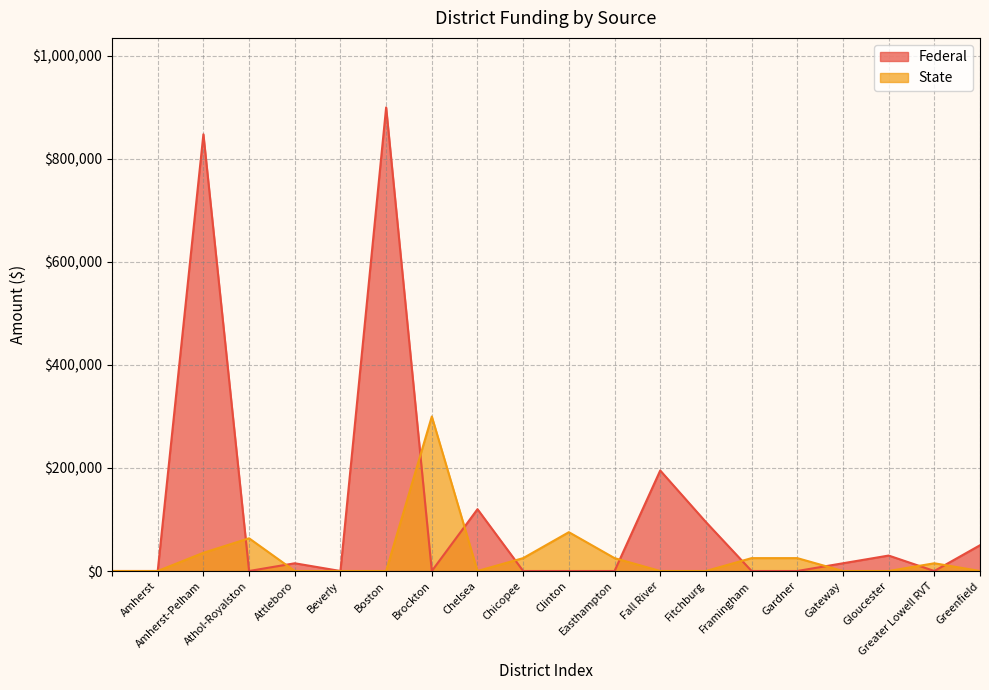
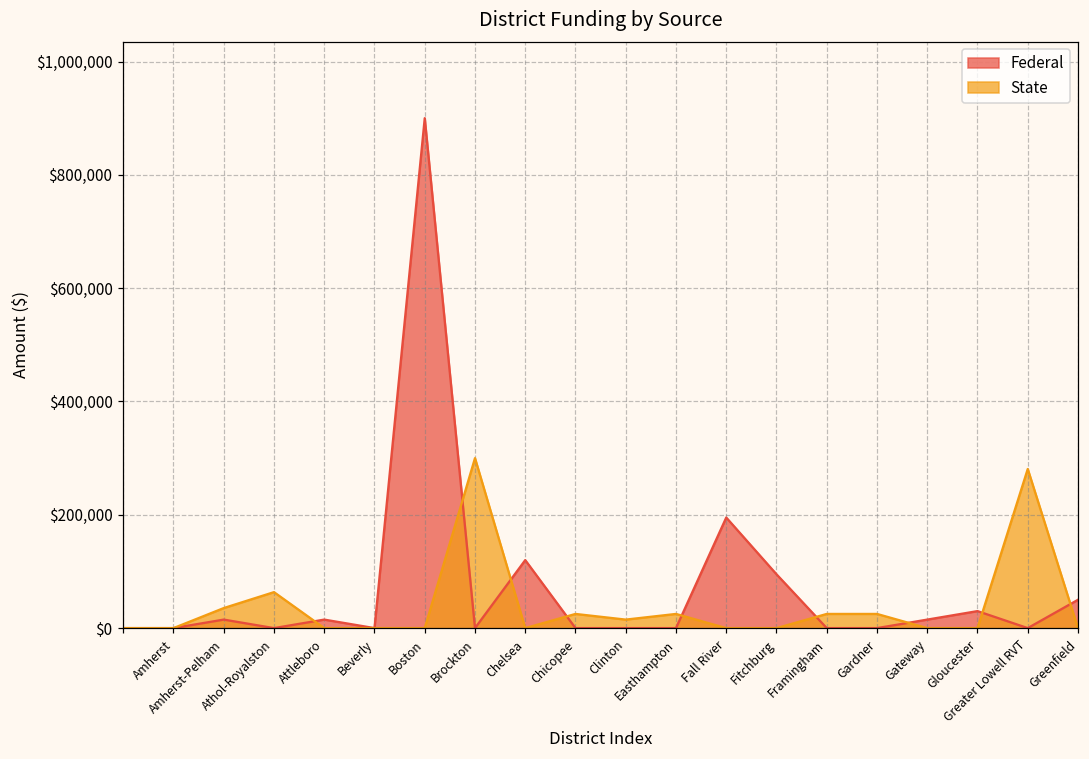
Federal, Amherst-Pelham: $850,000 -> $20,000
State, Clinton: $80,000 -> $20,000
State, Greater Lowell RVT: $20,000 -> $280,000
